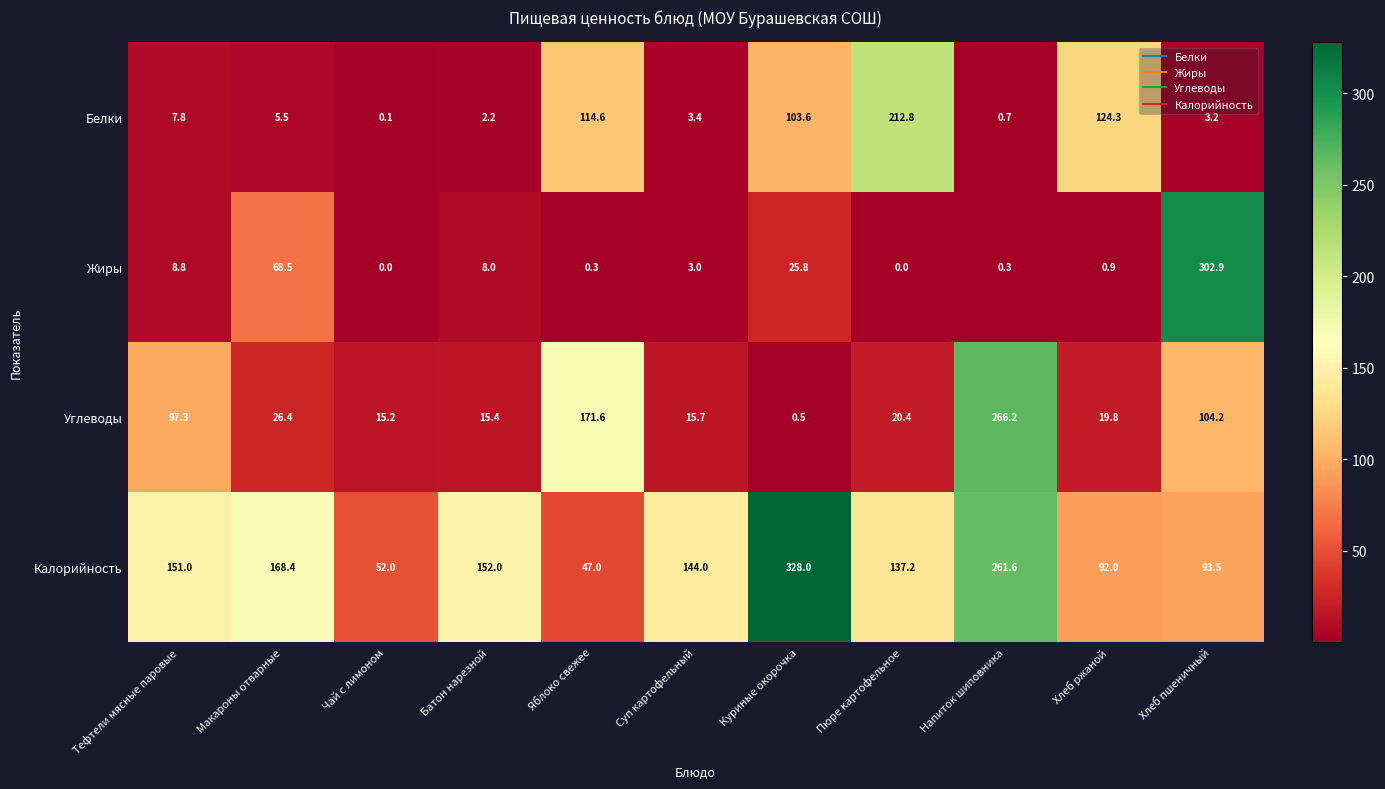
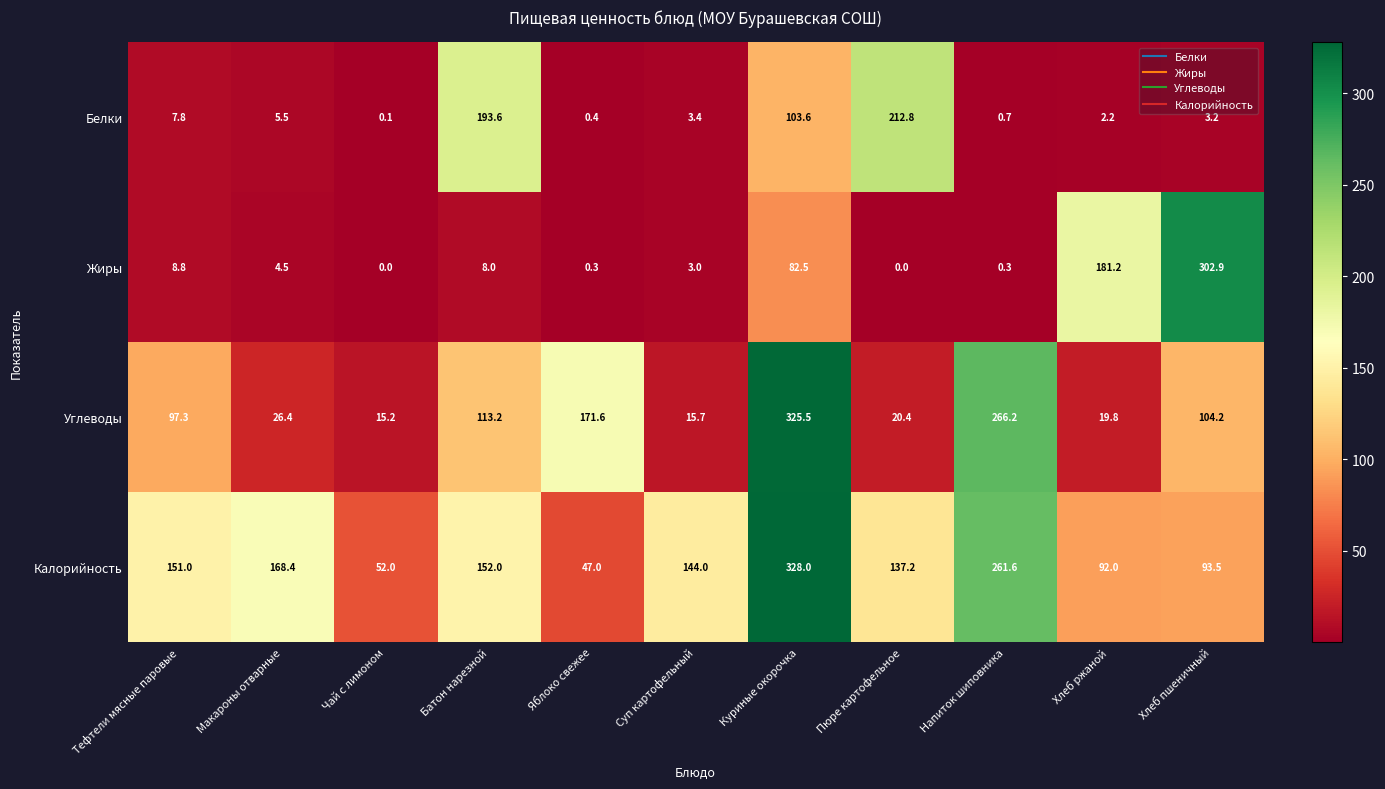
Белки, Батон нарезной: 2.2 -> 193.6
Белки, Яблоко свежее: 114.6 -> 0.4
Белки, Хлеб ржаной: 124.3 -> 2.2
Жиры, Макароны отварные: 68.5 -> 4.5
Жиры, Куриные окорочка: 25.8 -> 82.5
Жиры, Хлеб ржаной: 0.9 -> 181.2
Углеводы, Батон нарезной: 15.4 -> 113.2
Углеводы, Куриные окорочка: 0.5 -> 325.5
